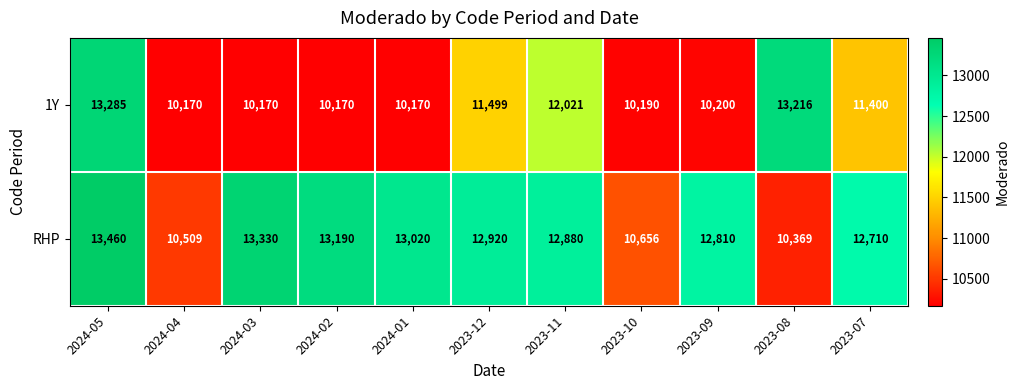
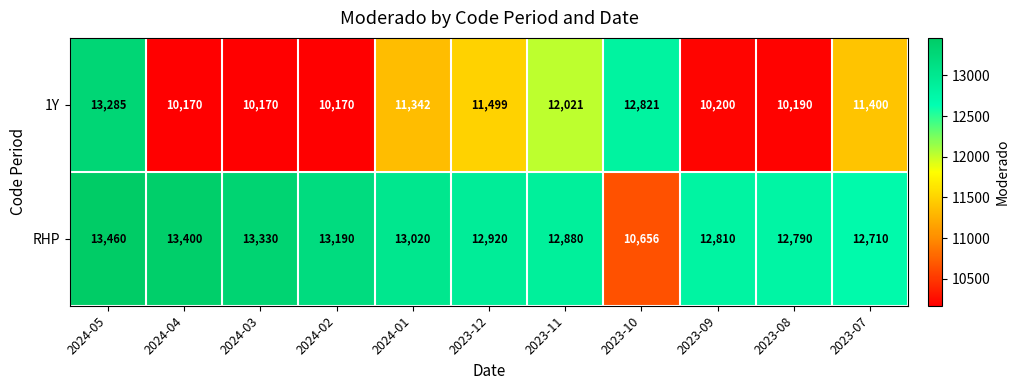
1Y, 2024-01: 10,170 -> 11,342
1Y, 2023-10: 10,190 -> 12,821
1Y, 2023-08: 13,216 -> 10,190
RHP, 2024-04: 10,509 -> 13,400
RHP, 2023-08: 10,369 -> 12,790
